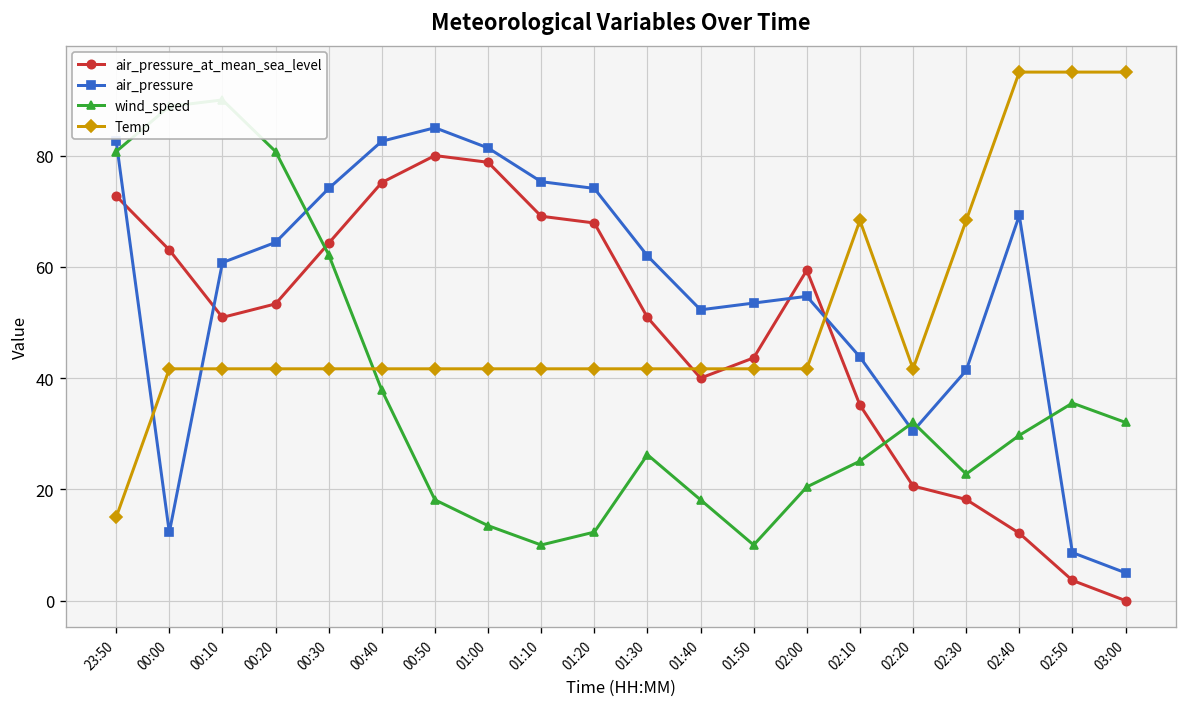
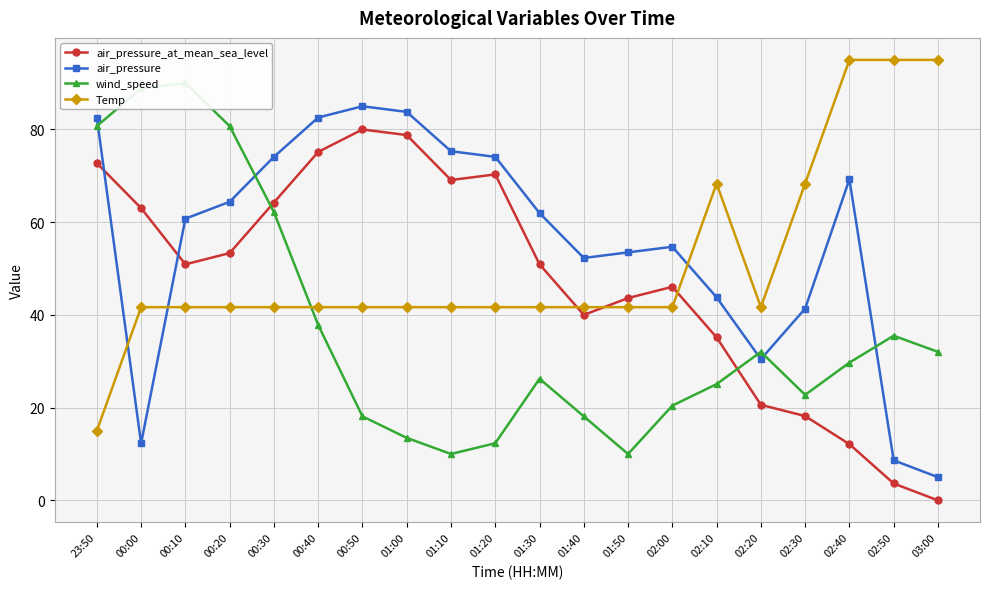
air_pressure, 01:00: 81 -> 84
air_pressure_at_mean_sea_level, 01:20: 68 -> 70
air_pressure_at_mean_sea_level, 02:00: 59 -> 46
